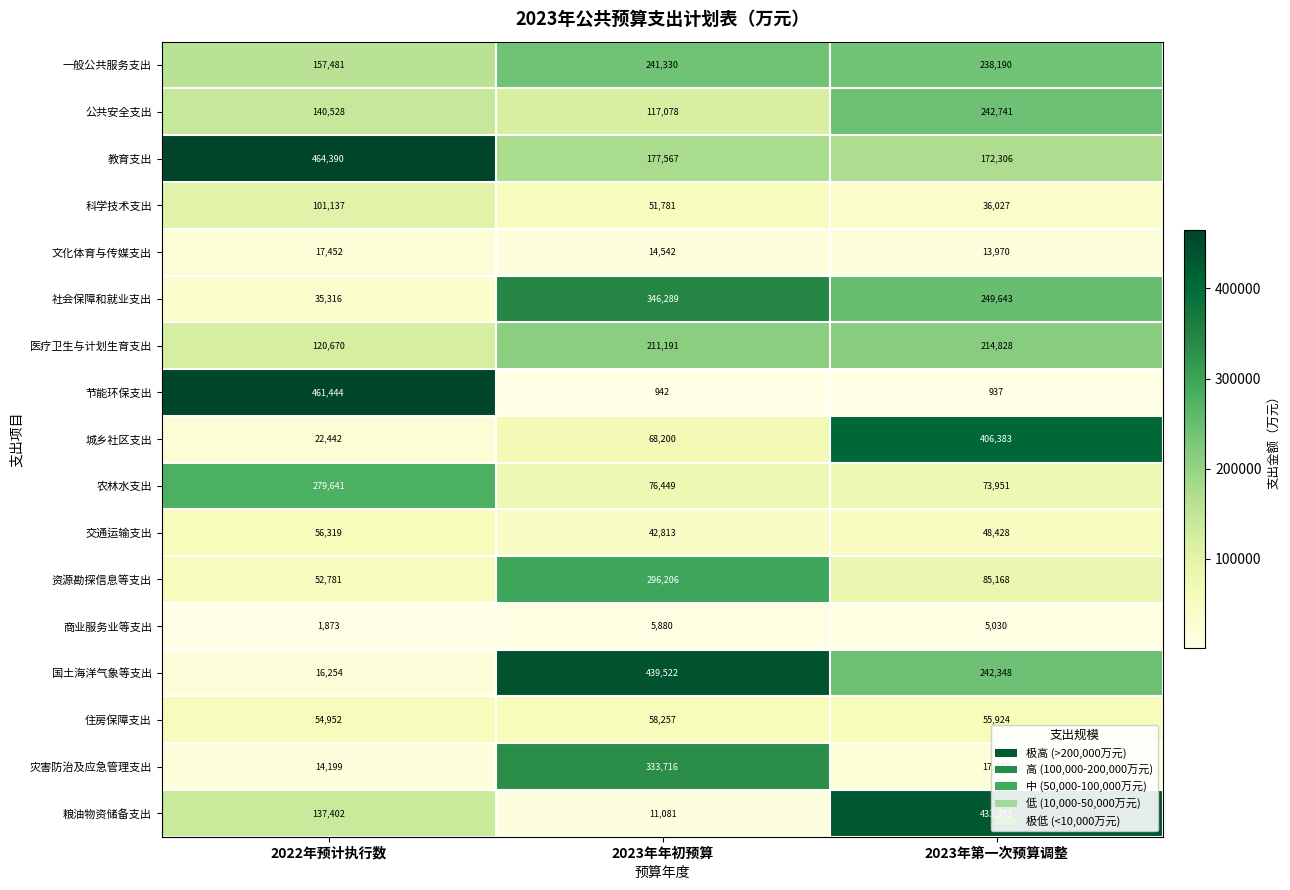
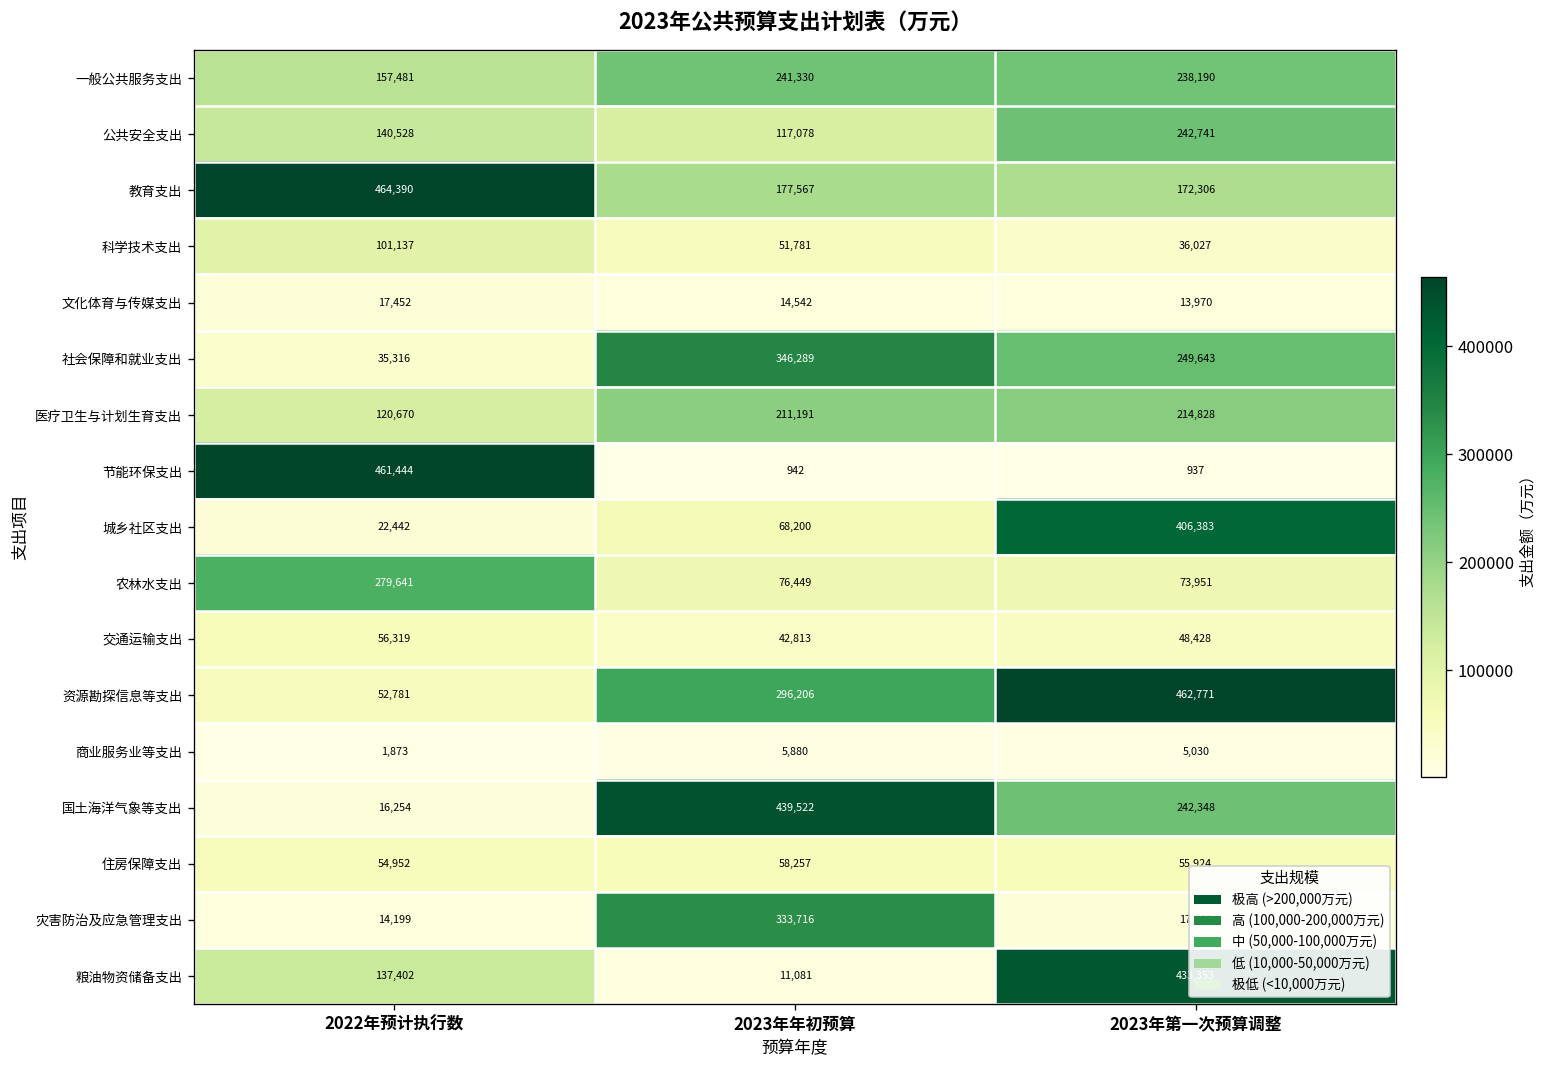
资源勘探信息等支出, 2023年第一次预算调整: 85,168 -> 462,771
